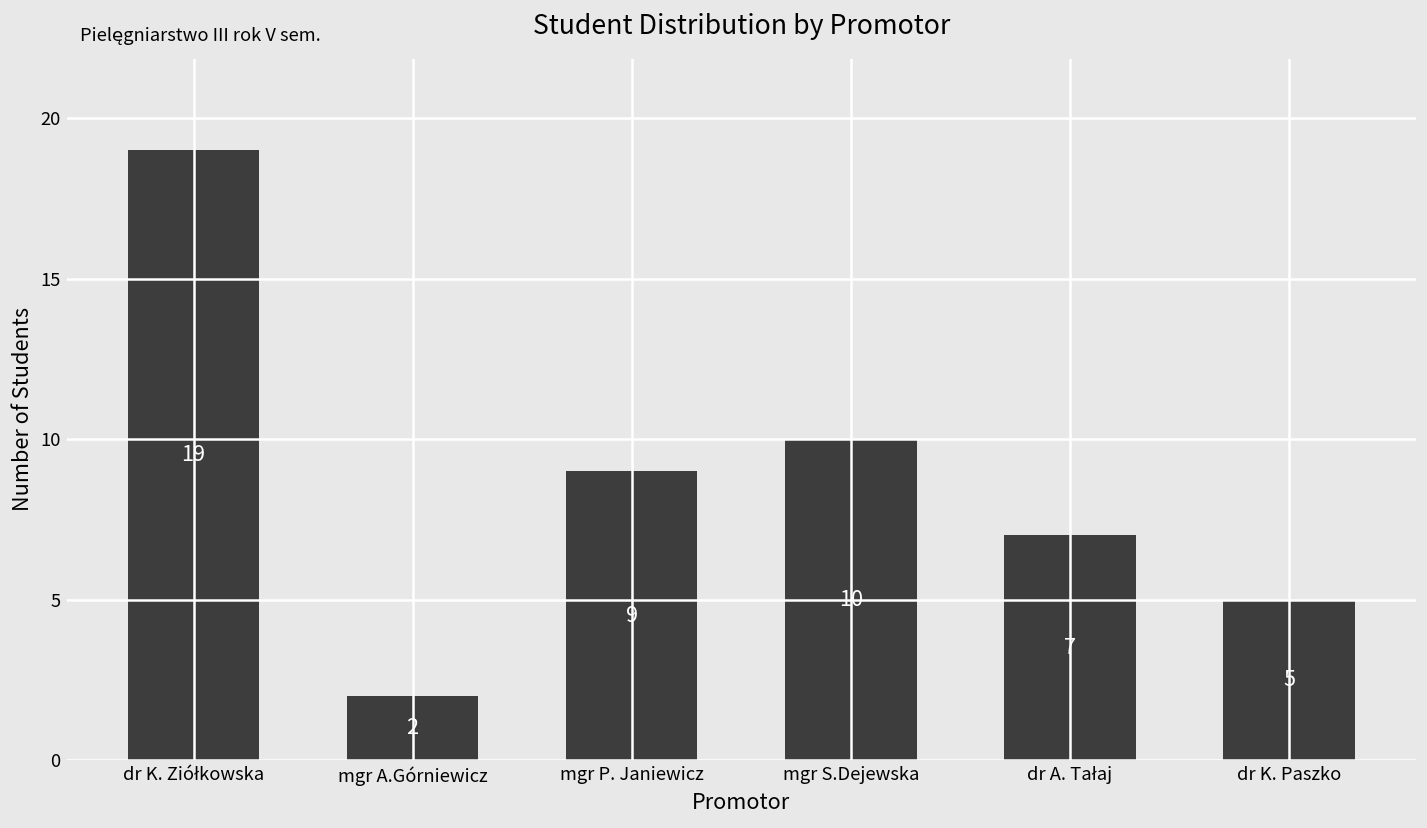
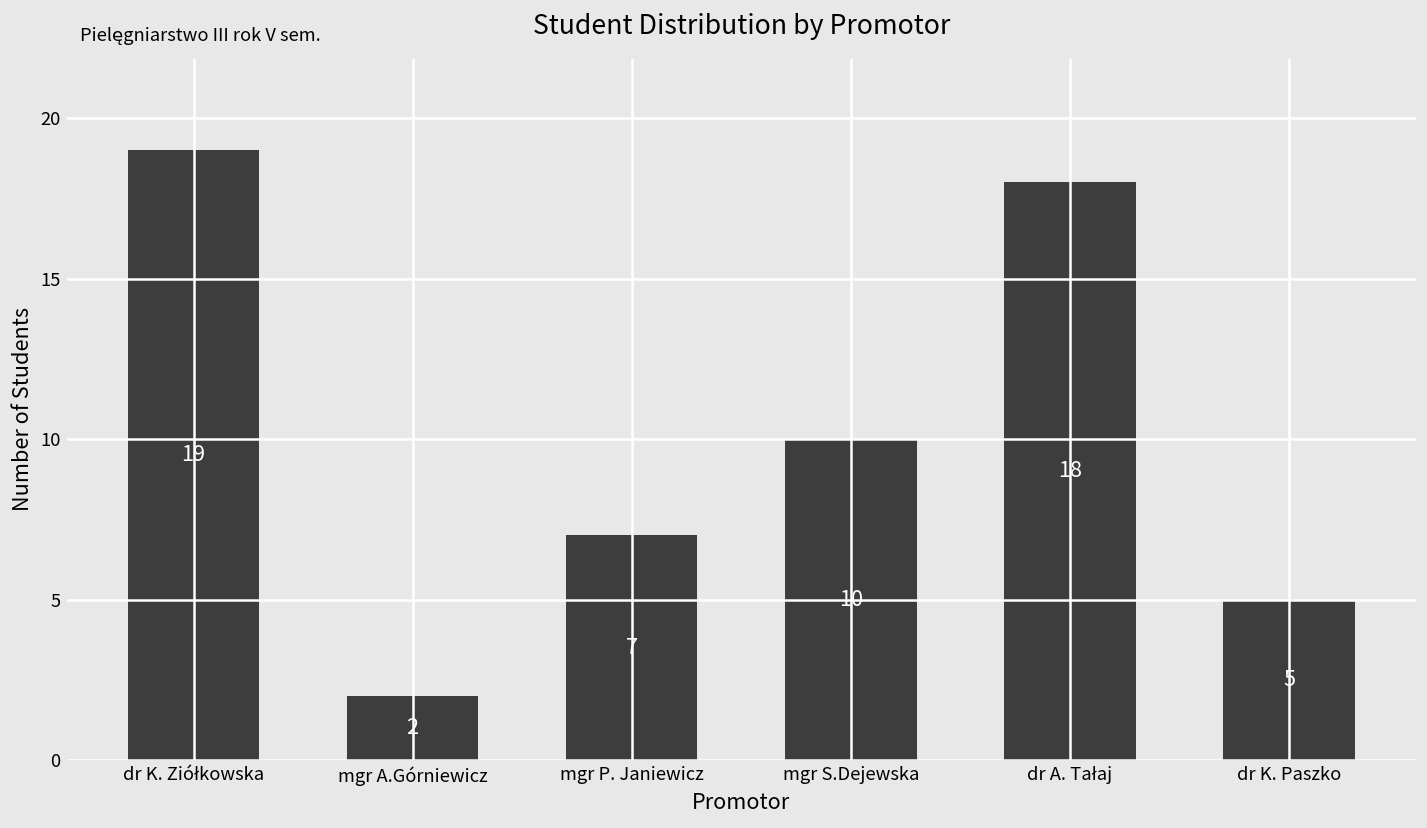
mgr P. Janiewicz: 9 -> 7
dr A. Tałaj: 7 -> 18
